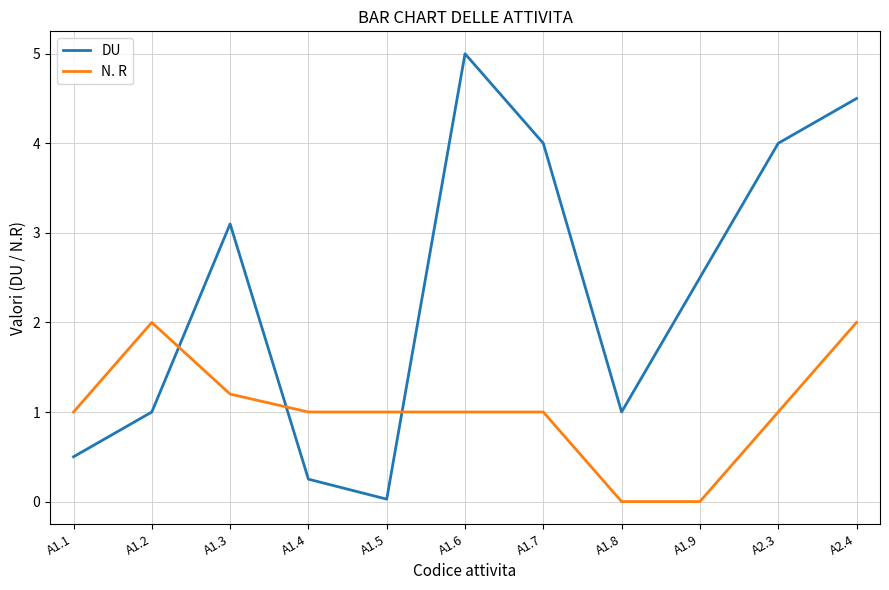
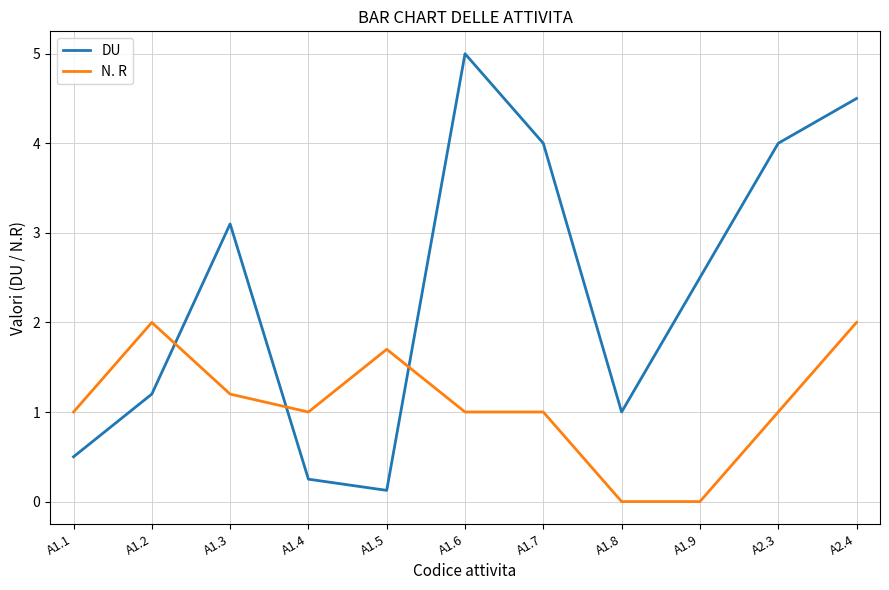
DU, A1.2: 1.0 -> 1.2
DU, A1.5: 0.0 -> 0.1
N. R, A1.5: 1.0 -> 1.7
